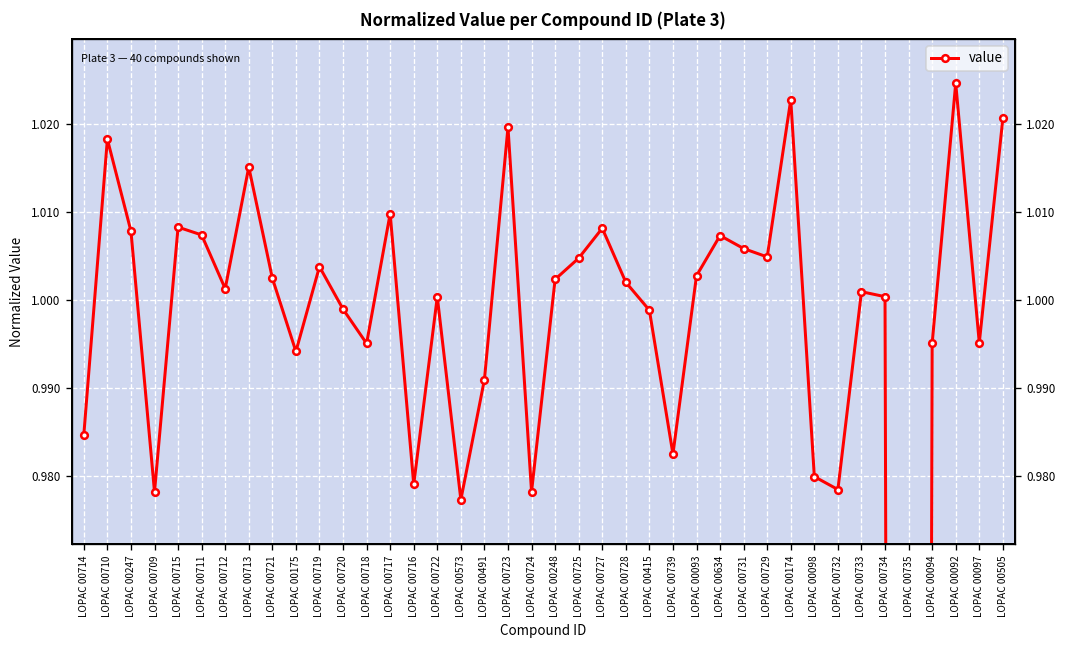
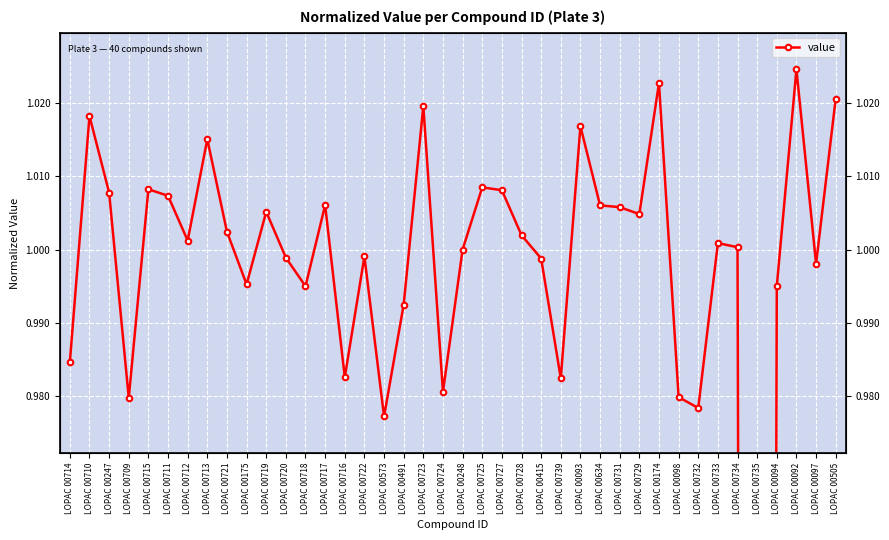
LOPAC 00709: 0.978 -> 0.980
LOPAC 00175: 0.994 -> 0.995
LOPAC 00719: 1.004 -> 1.005
LOPAC 00717: 1.010 -> 1.006
LOPAC 00716: 0.979 -> 0.983
LOPAC 00722: 1.000 -> 0.999
LOPAC 00491: 0.991 -> 0.993
LOPAC 00724: 0.978 -> 0.981
LOPAC 00248: 1.002 -> 1.000
LOPAC 00725: 1.005 -> 1.009
LOPAC 00093: 1.003 -> 1.017
LOPAC 00634: 1.007 -> 1.006
LOPAC 00097: 0.995 -> 0.998
